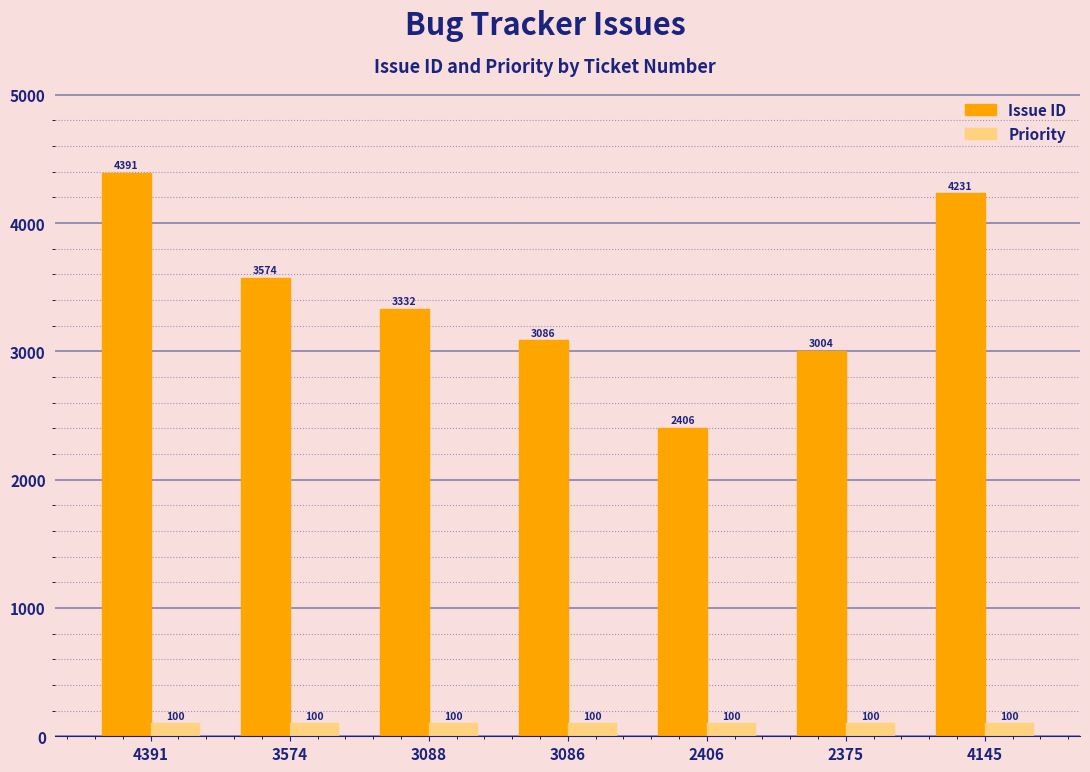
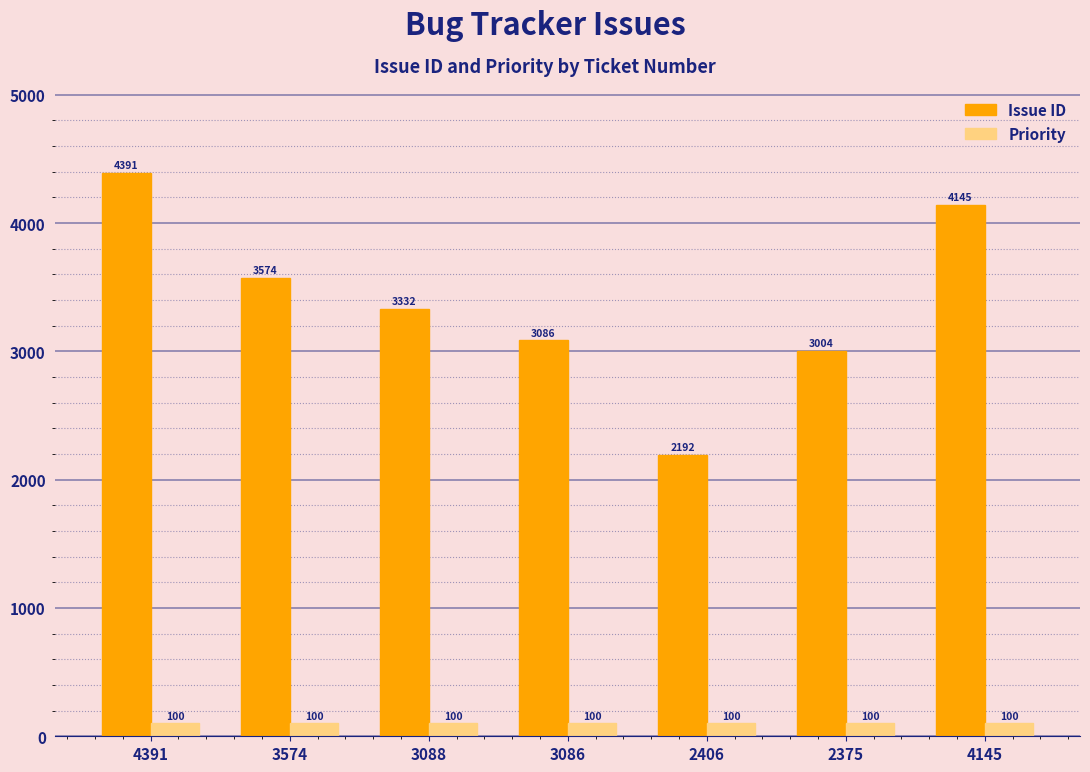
Issue ID, 2406: 2406 -> 2192
Issue ID, 4145: 4231 -> 4145
